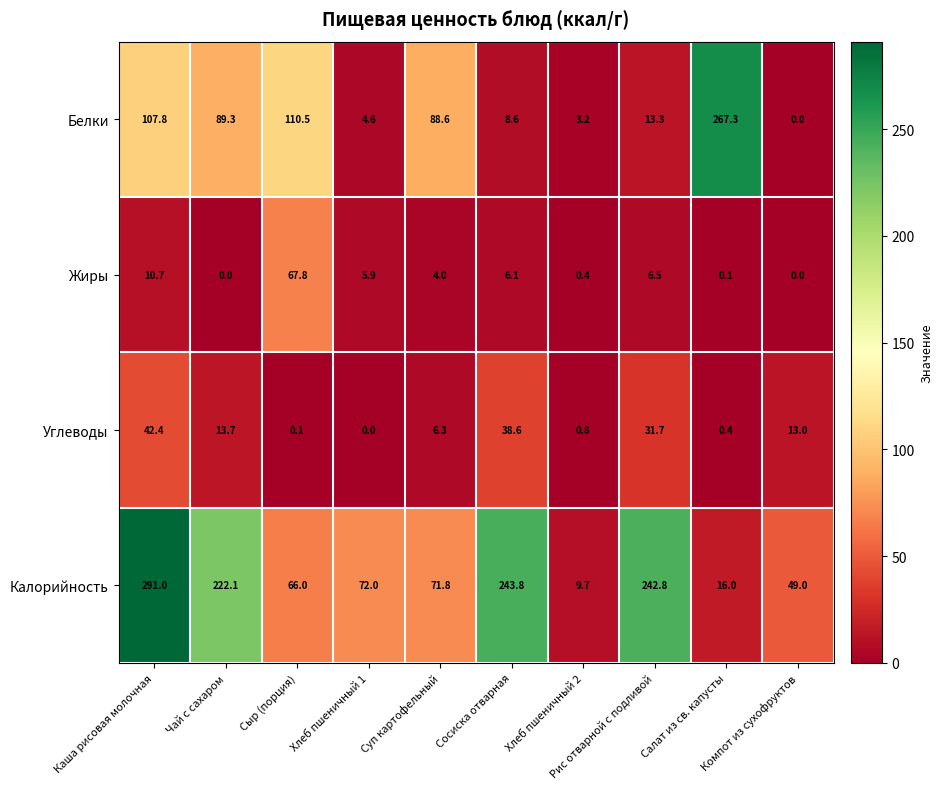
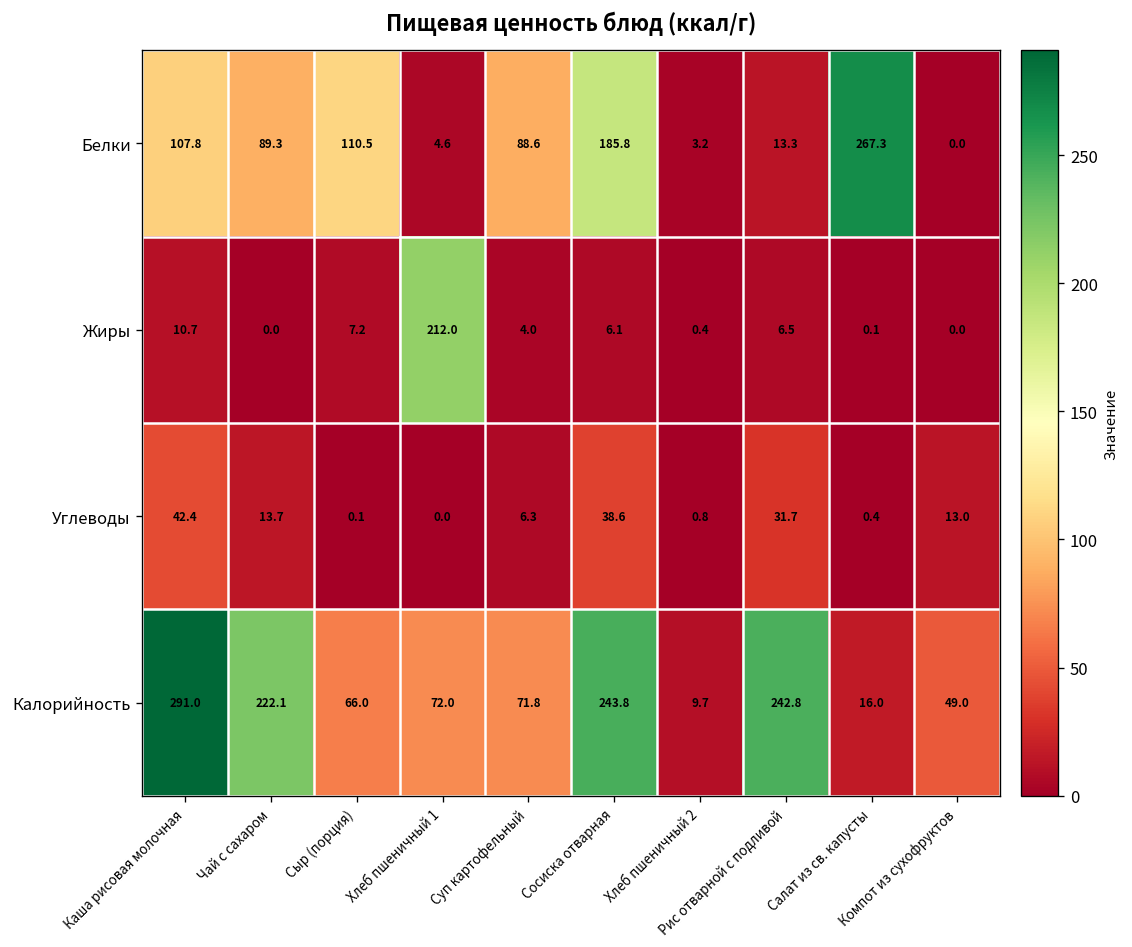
Белки, Сосиска отварная: 8.6 -> 185.8
Жиры, Сыр (порция): 67.8 -> 7.2
Жиры, Хлеб пшеничный 1: 5.9 -> 212.0
